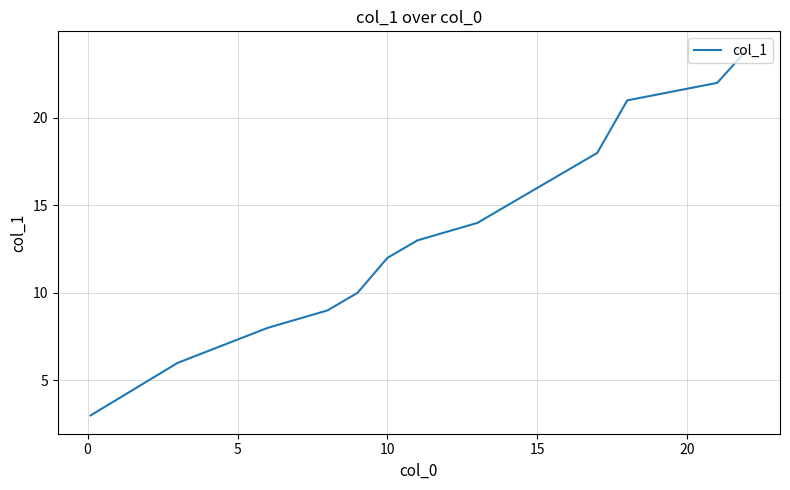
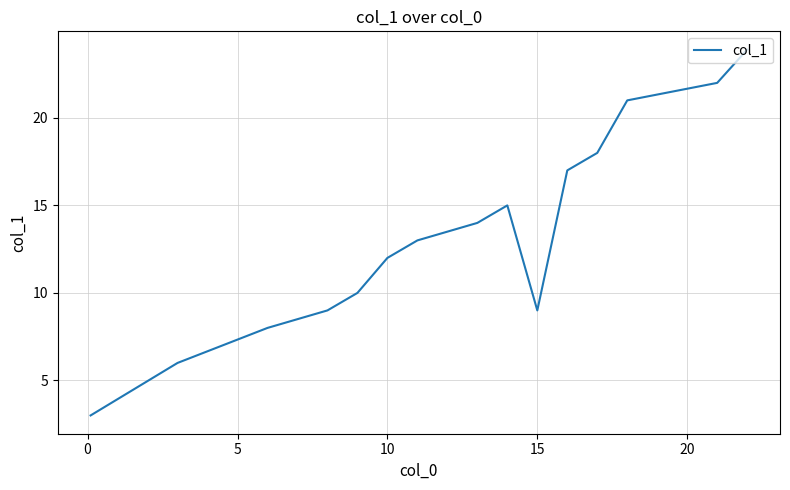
15: 16 -> 9
